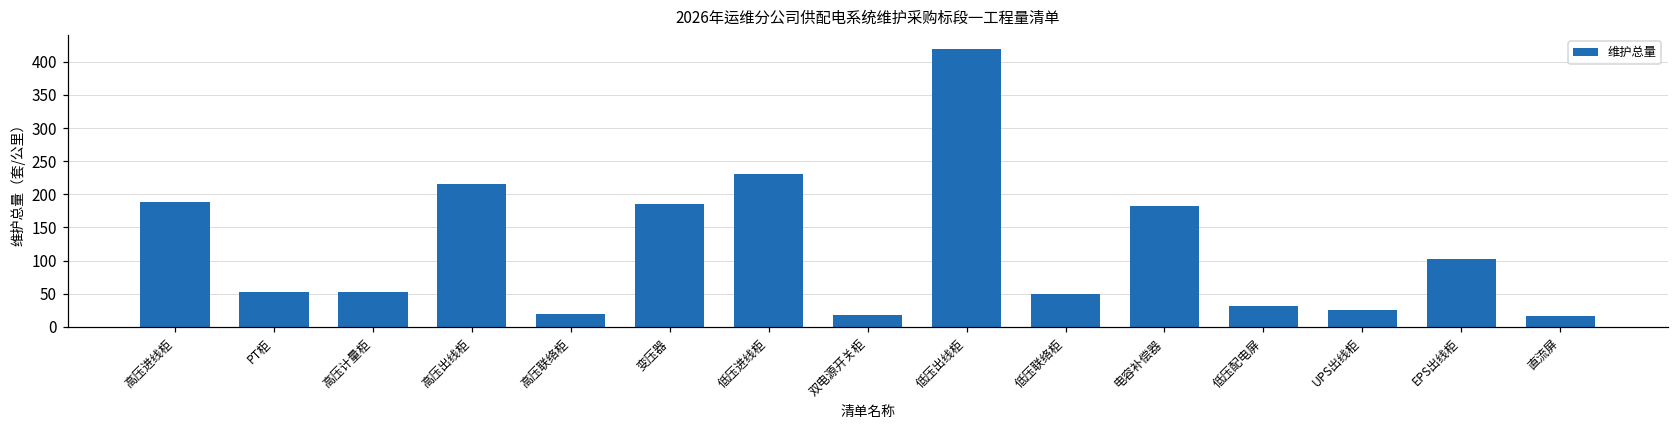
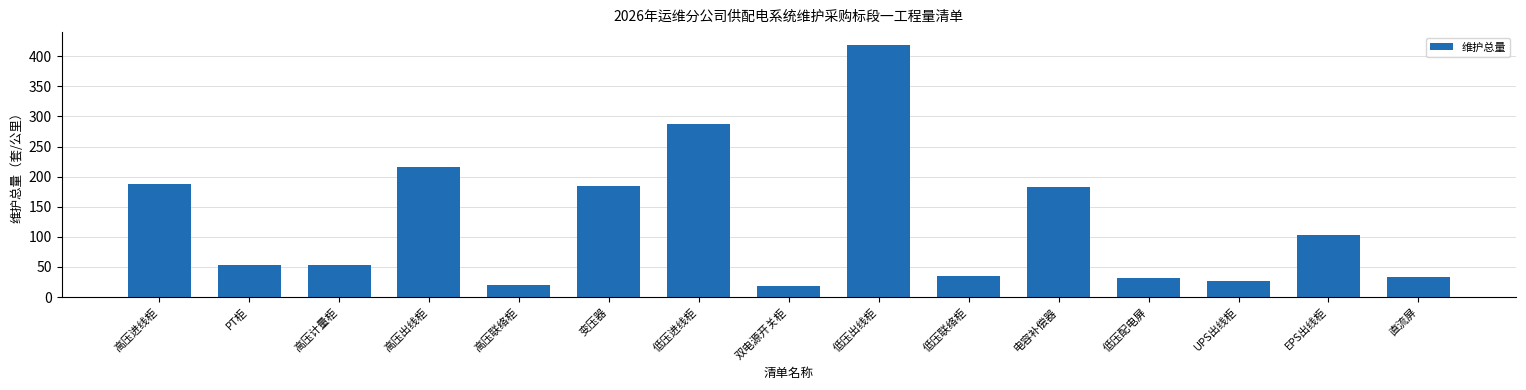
低压进线柜: 230 -> 290
低压联络柜: 50 -> 40
直流屏: 20 -> 30
